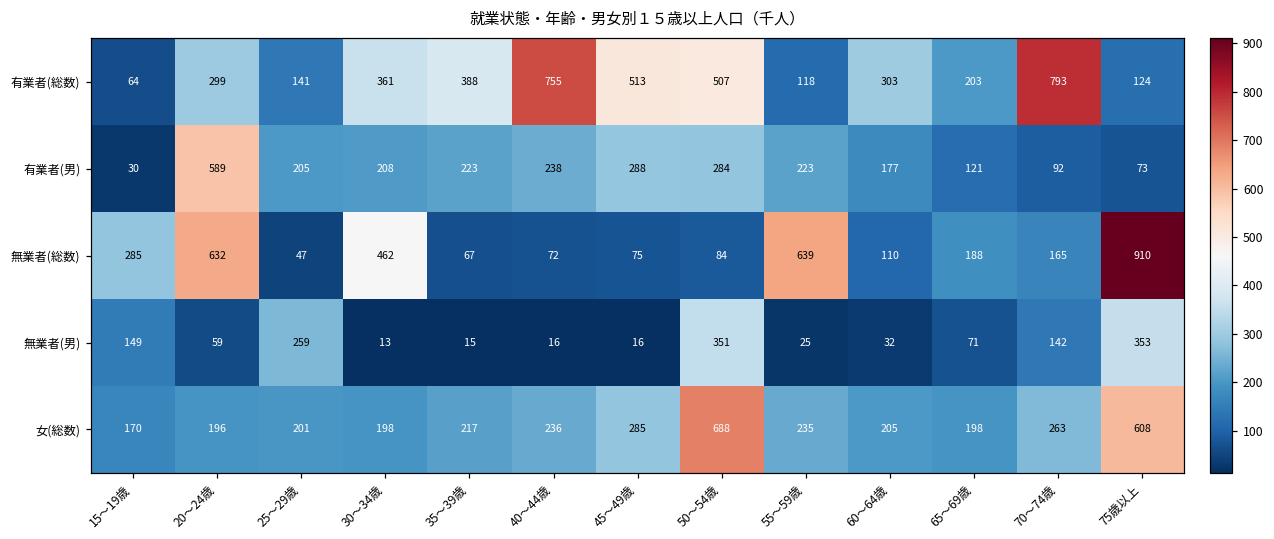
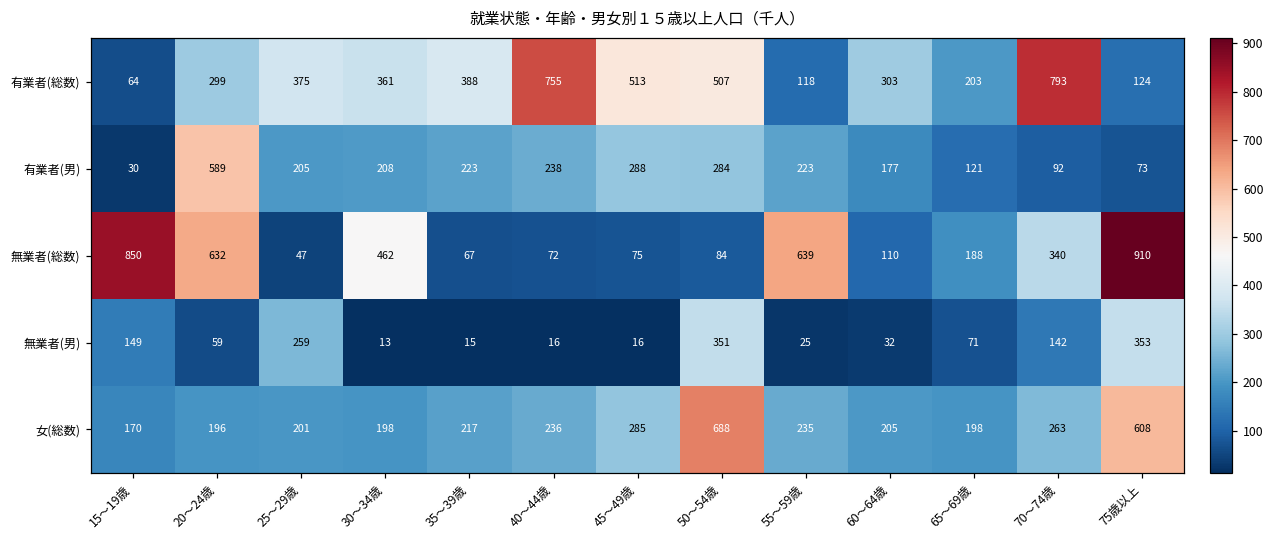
有業者(総数), 25～29歳: 141 -> 375
無業者(総数), 15～19歳: 285 -> 850
無業者(総数), 70～74歳: 165 -> 340
